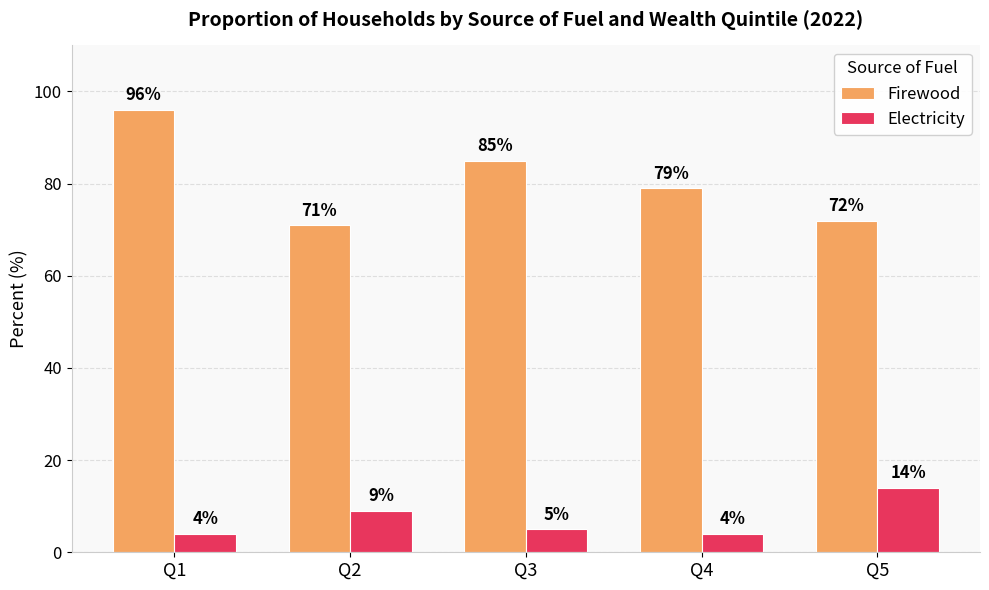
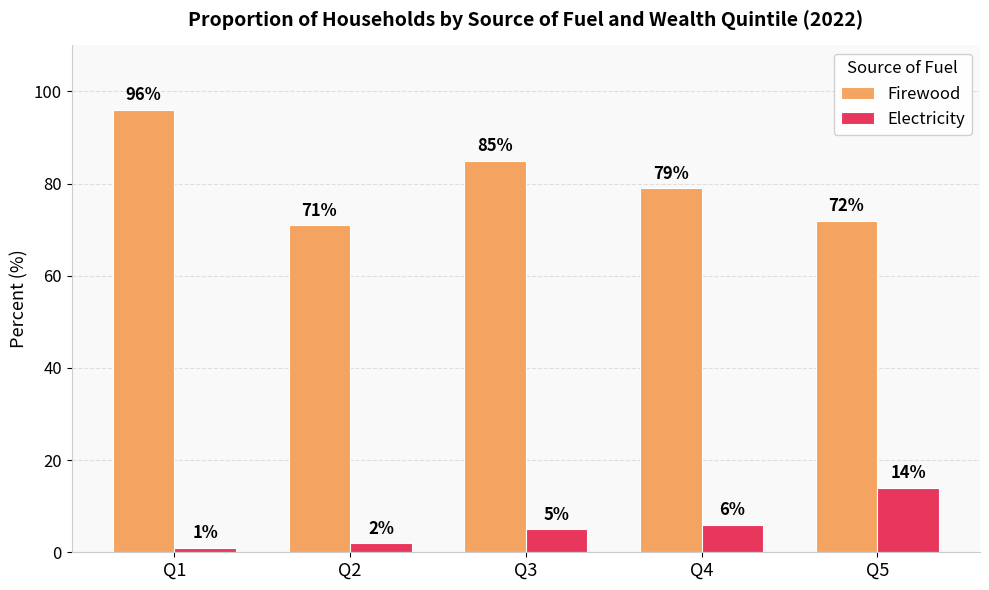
Electricity, Q1: 4% -> 1%
Electricity, Q2: 9% -> 2%
Electricity, Q4: 4% -> 6%
